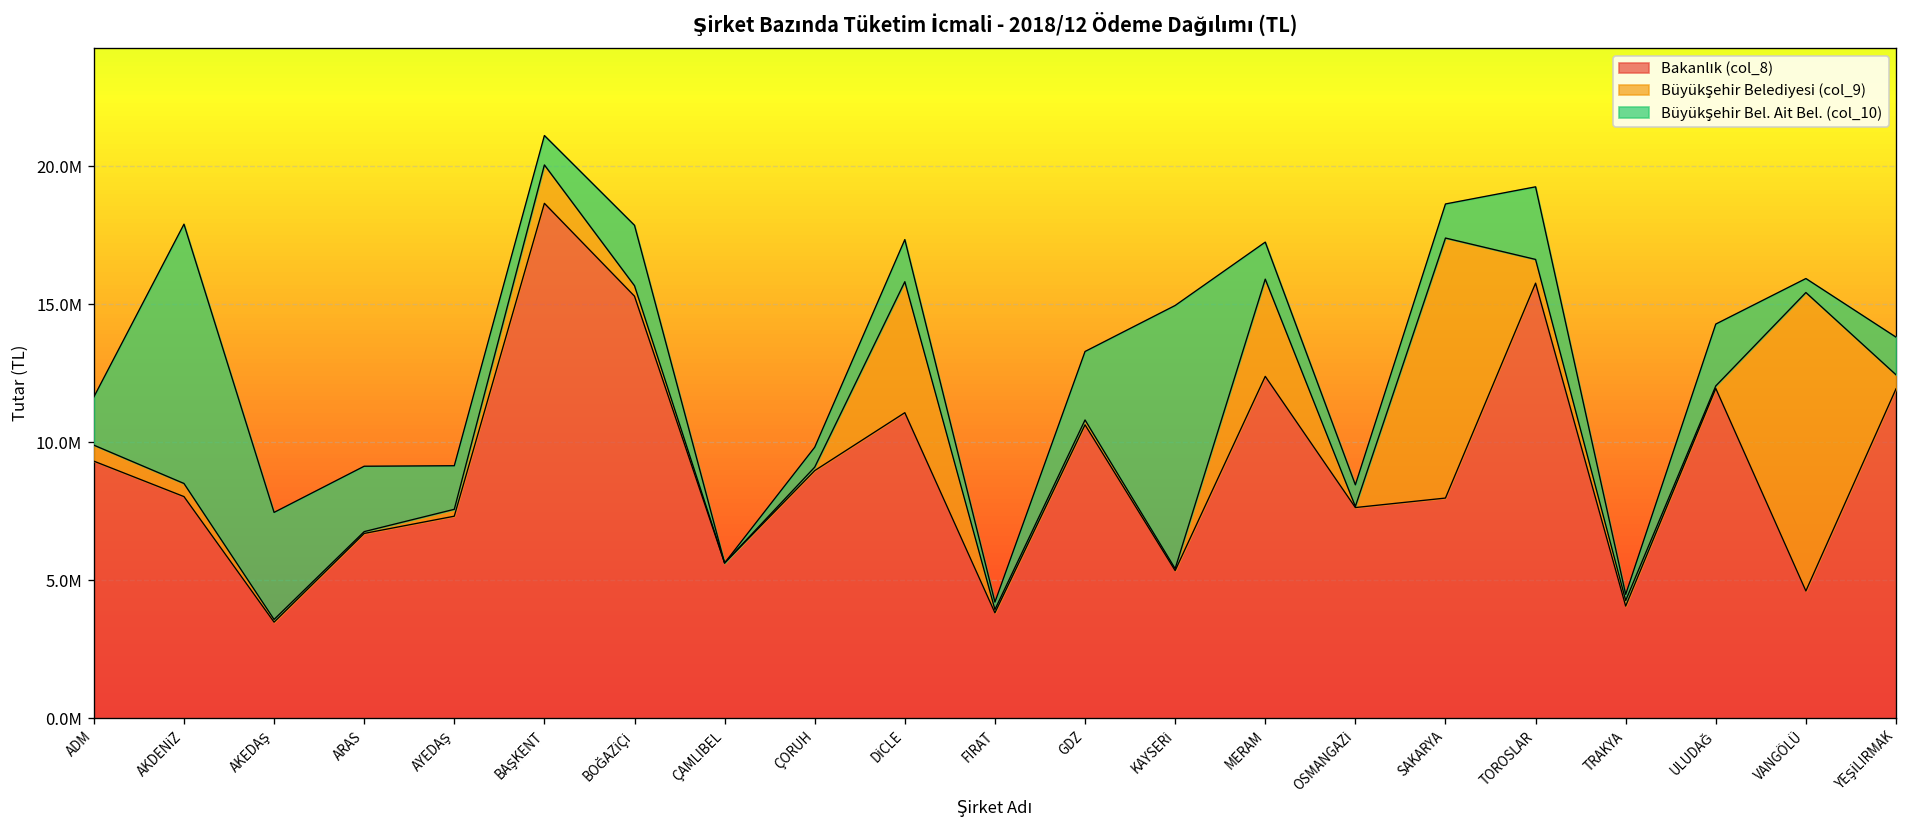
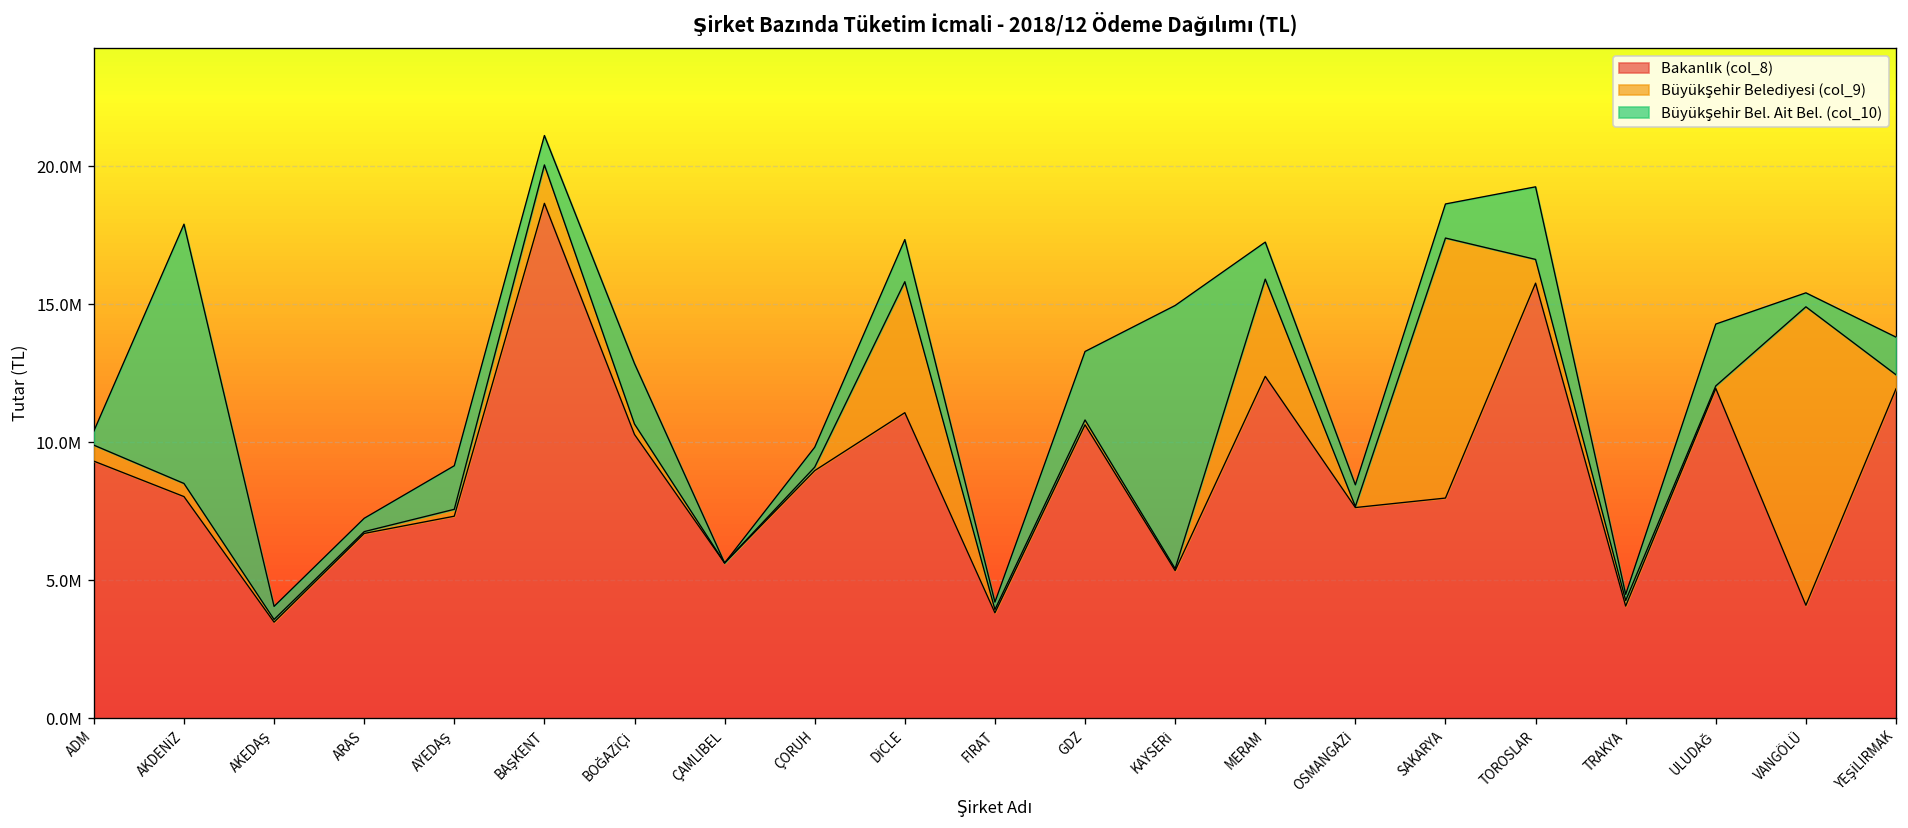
Büyükşehir Bel. Ait Bel. (col_10), ADM: 1700000 -> 500000
Büyükşehir Bel. Ait Bel. (col_10), AKEDAŞ: 3900000 -> 500000
Büyükşehir Bel. Ait Bel. (col_10), ARAS: 2400000 -> 500000
Bakanlık (col_8), BOĞAZİÇİ: 15300000 -> 10300000
Bakanlık (col_8), VANGÖLÜ: 4600000 -> 4100000
